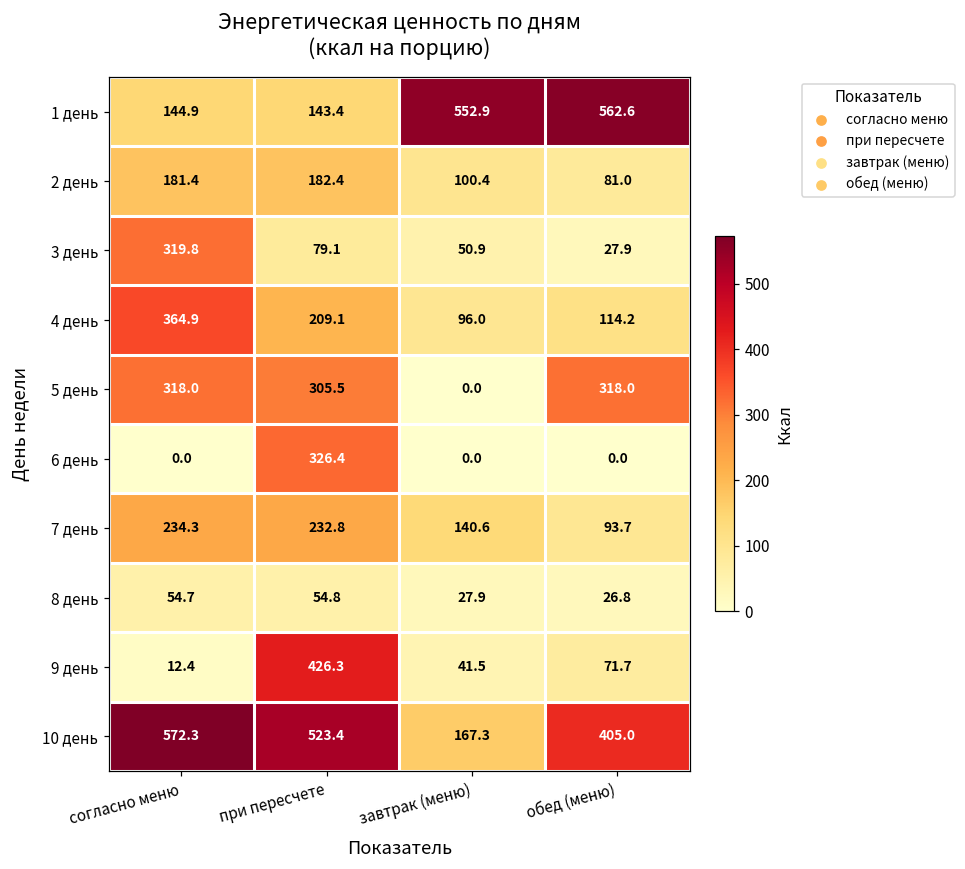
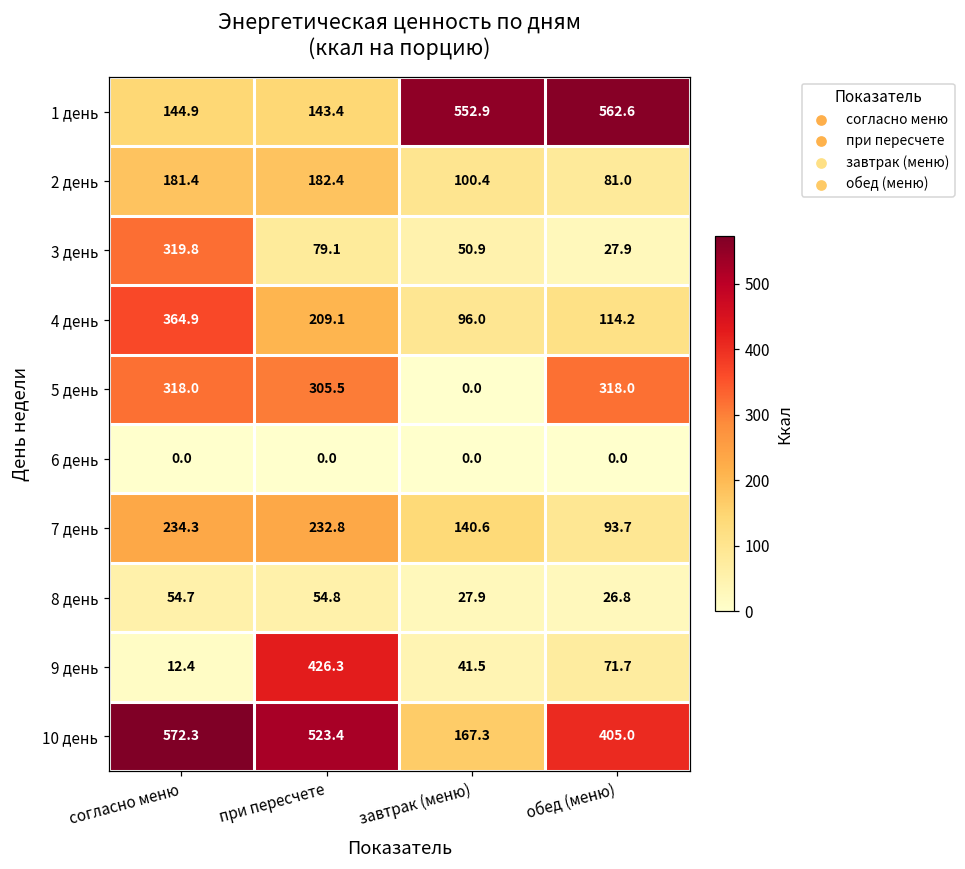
6 день, при пересчете: 326.4 -> 0.0
